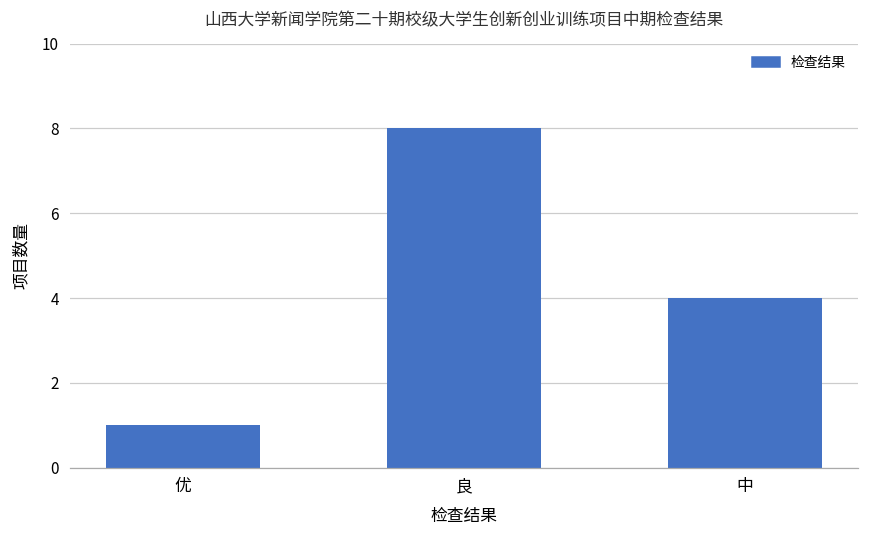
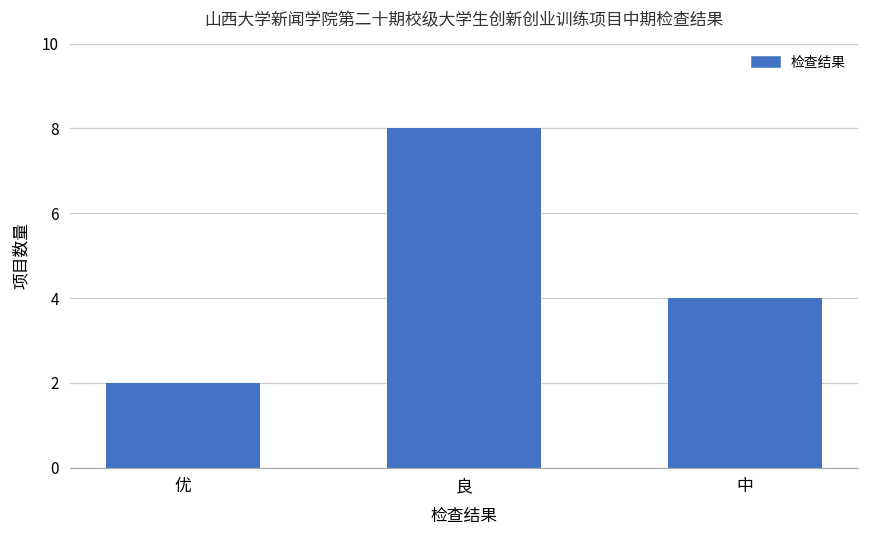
优: 1 -> 2
